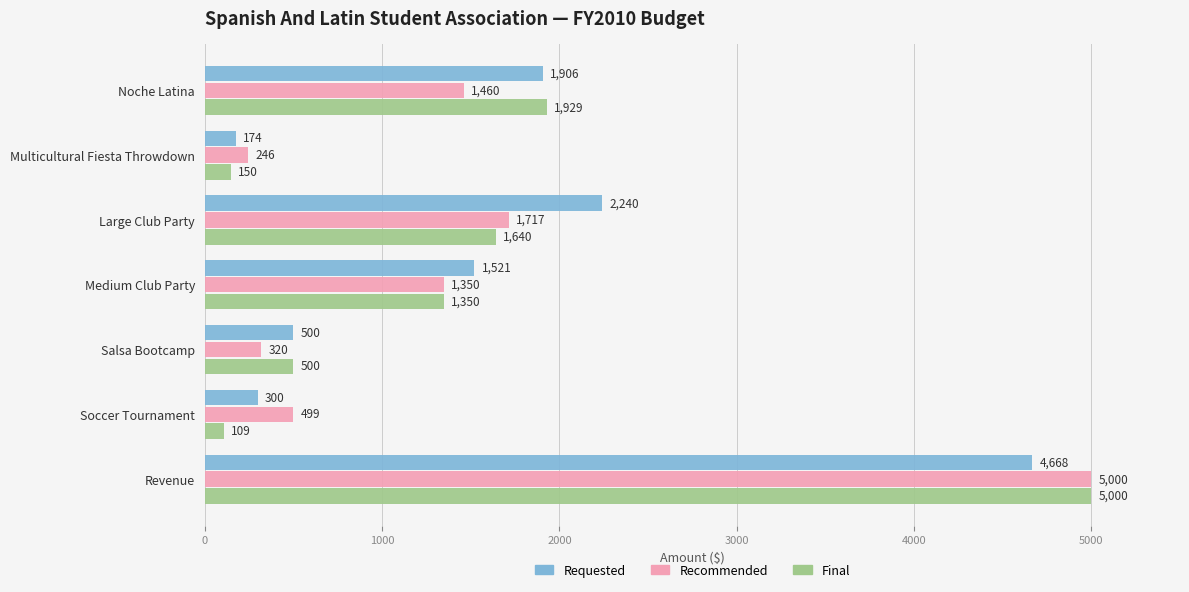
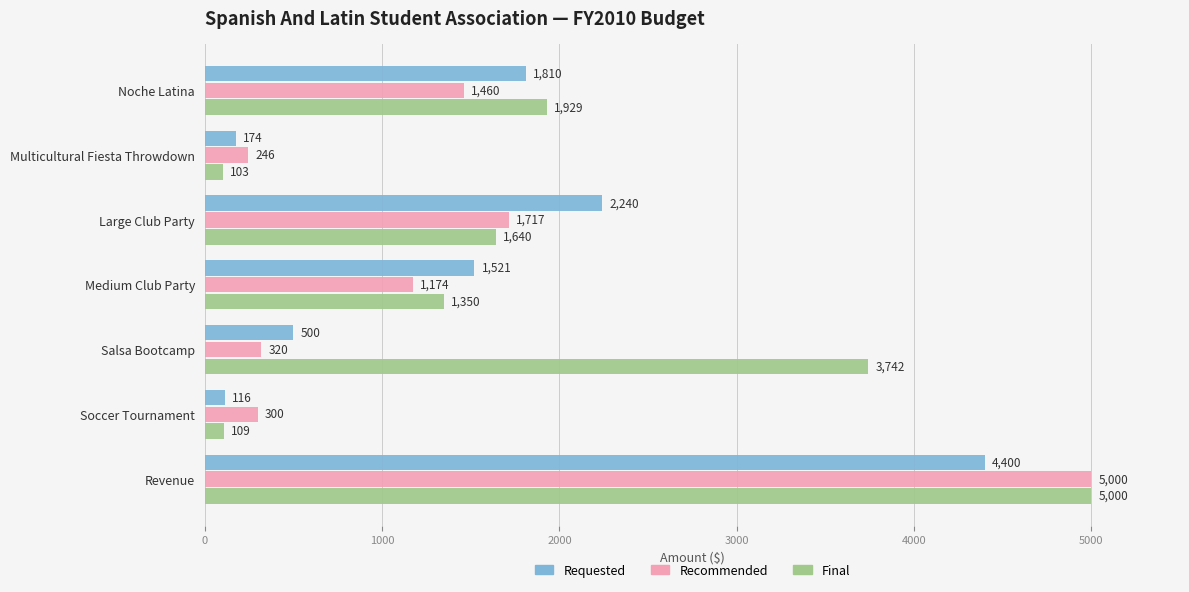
Requested, Noche Latina: 1,906 -> 1,810
Final, Multicultural Fiesta Throwdown: 150 -> 103
Recommended, Medium Club Party: 1,350 -> 1,174
Final, Salsa Bootcamp: 500 -> 3,742
Requested, Soccer Tournament: 300 -> 116
Recommended, Soccer Tournament: 499 -> 300
Requested, Revenue: 4,668 -> 4,400
